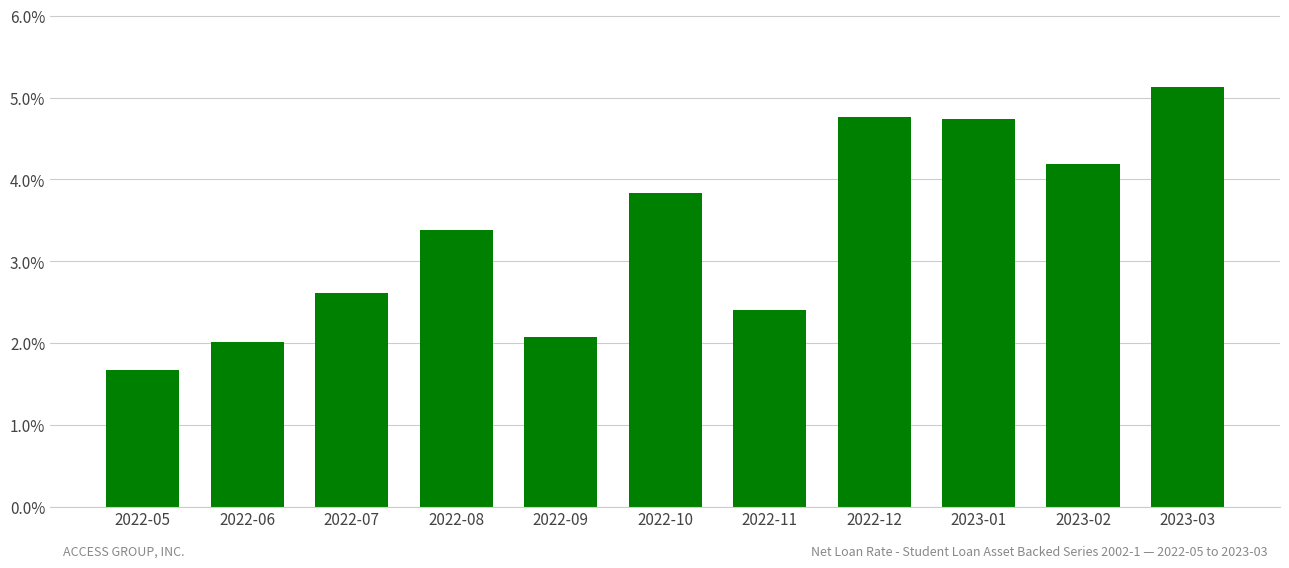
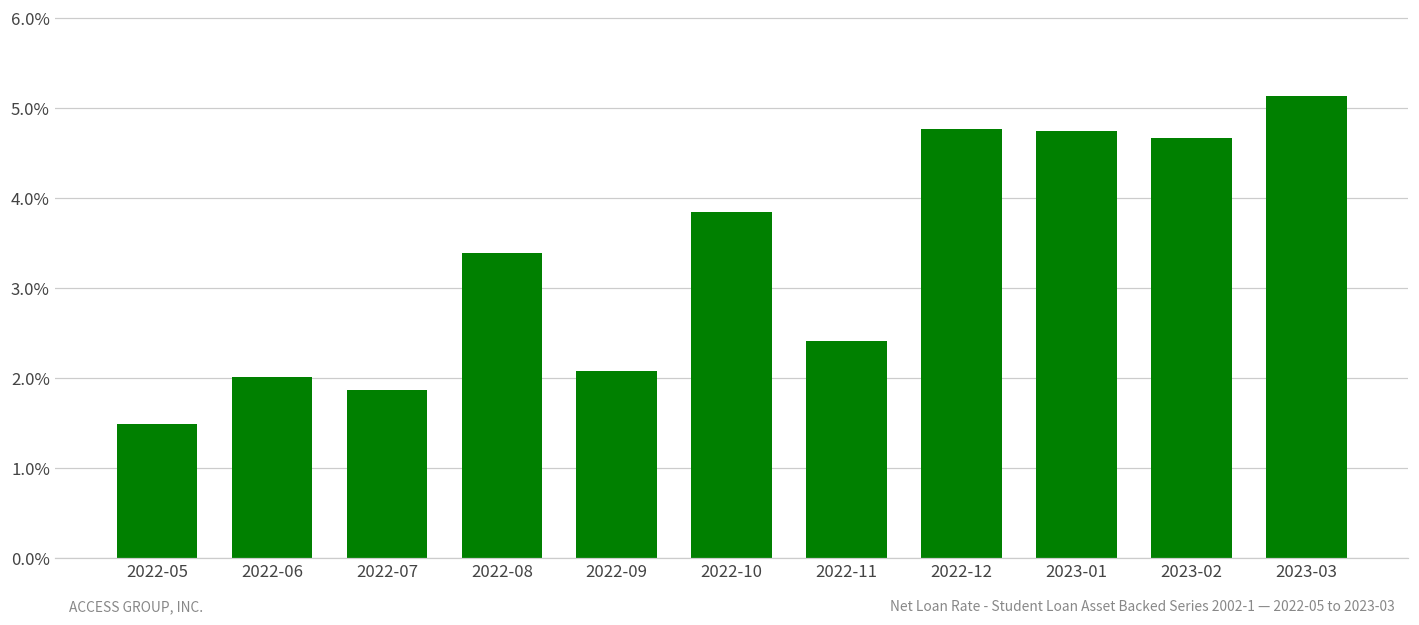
2022-05: 1.7% -> 1.5%
2022-07: 2.6% -> 1.9%
2023-02: 4.2% -> 4.7%
